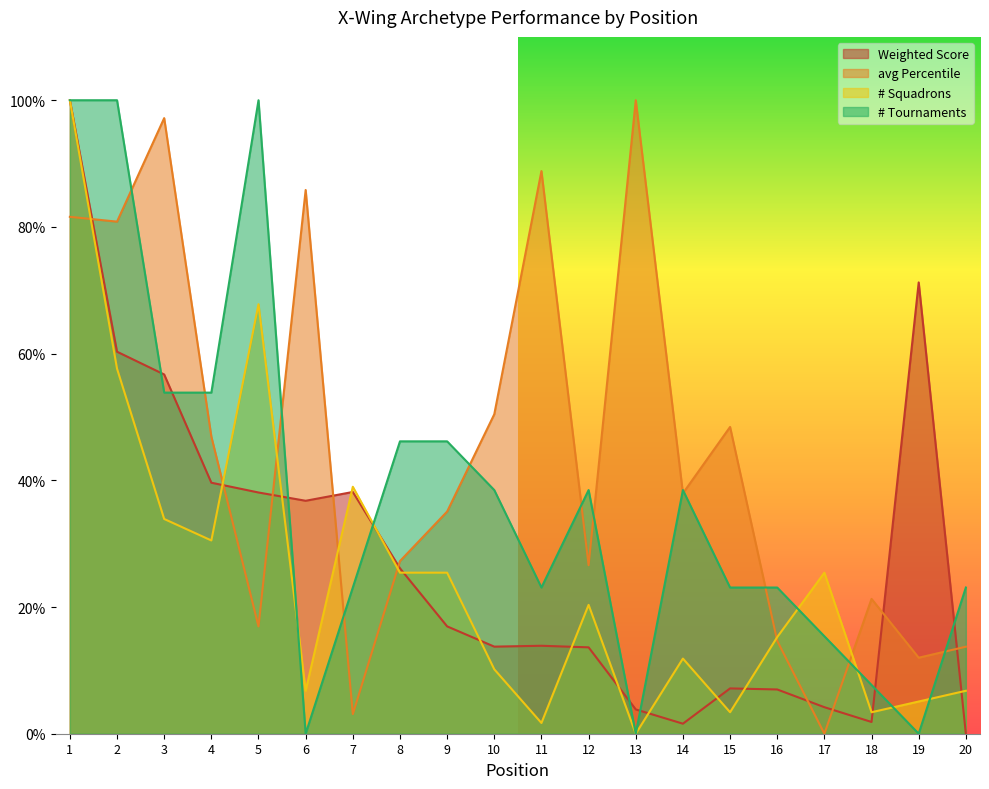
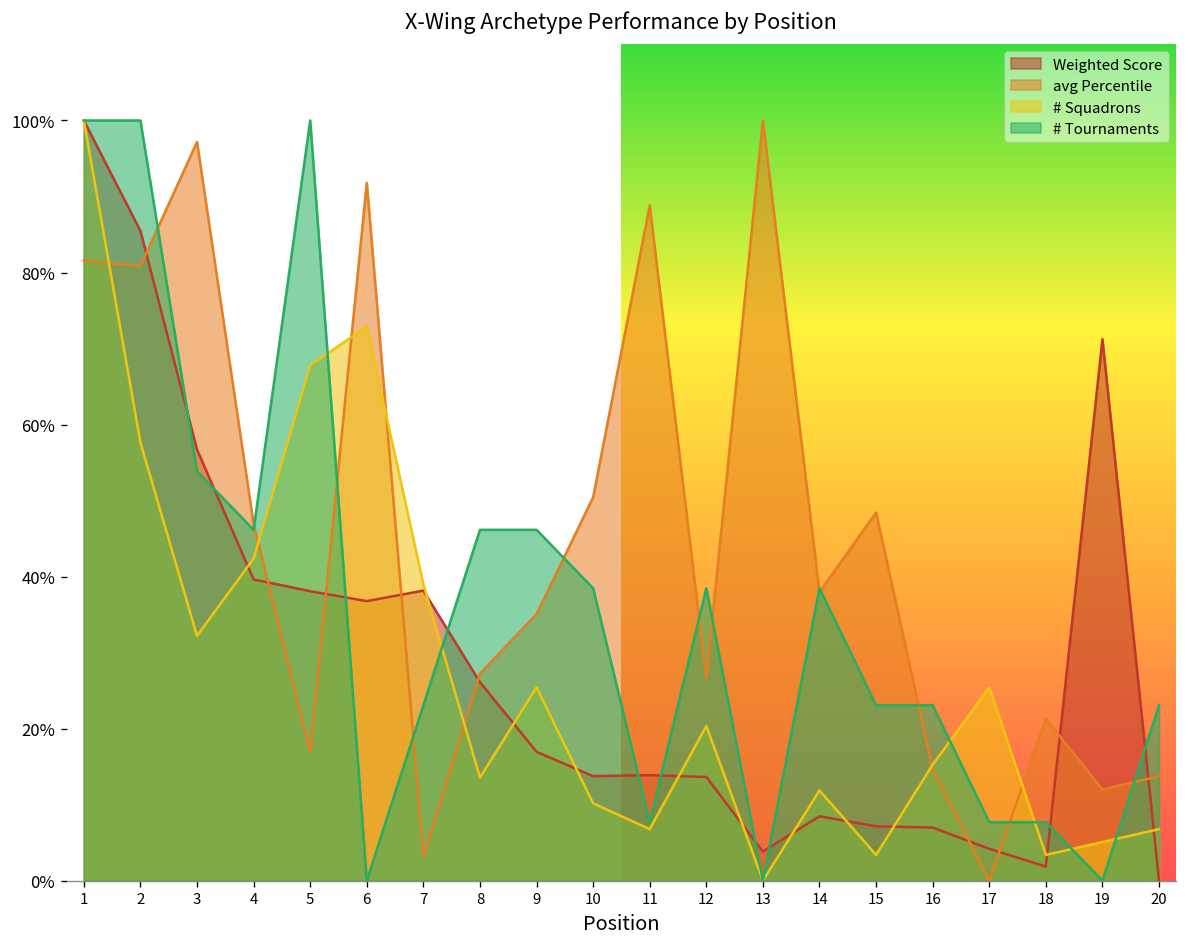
Weighted Score, 2: 60% -> 85%
# Squadrons, 3: 34% -> 32%
# Squadrons, 4: 31% -> 42%
# Tournaments, 4: 54% -> 46%
avg Percentile, 6: 86% -> 92%
# Squadrons, 6: 7% -> 73%
# Squadrons, 8: 25% -> 14%
# Squadrons, 11: 2% -> 7%
# Tournaments, 11: 23% -> 8%
Weighted Score, 14: 2% -> 8%
# Tournaments, 17: 15% -> 8%
